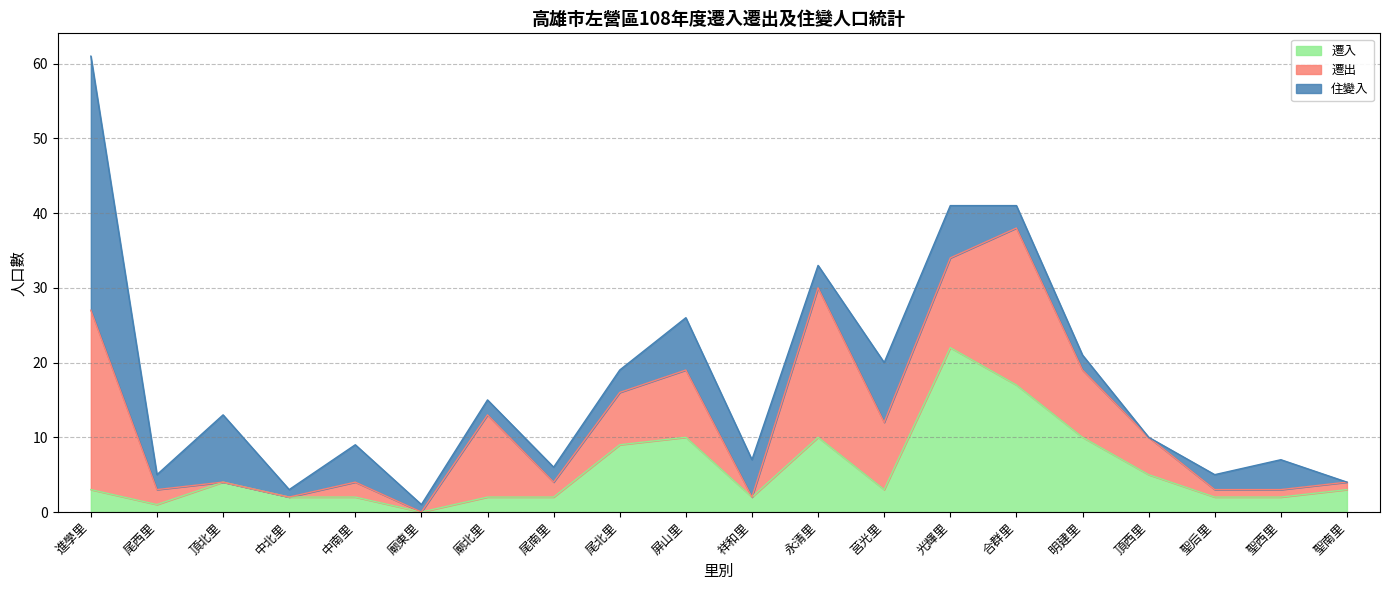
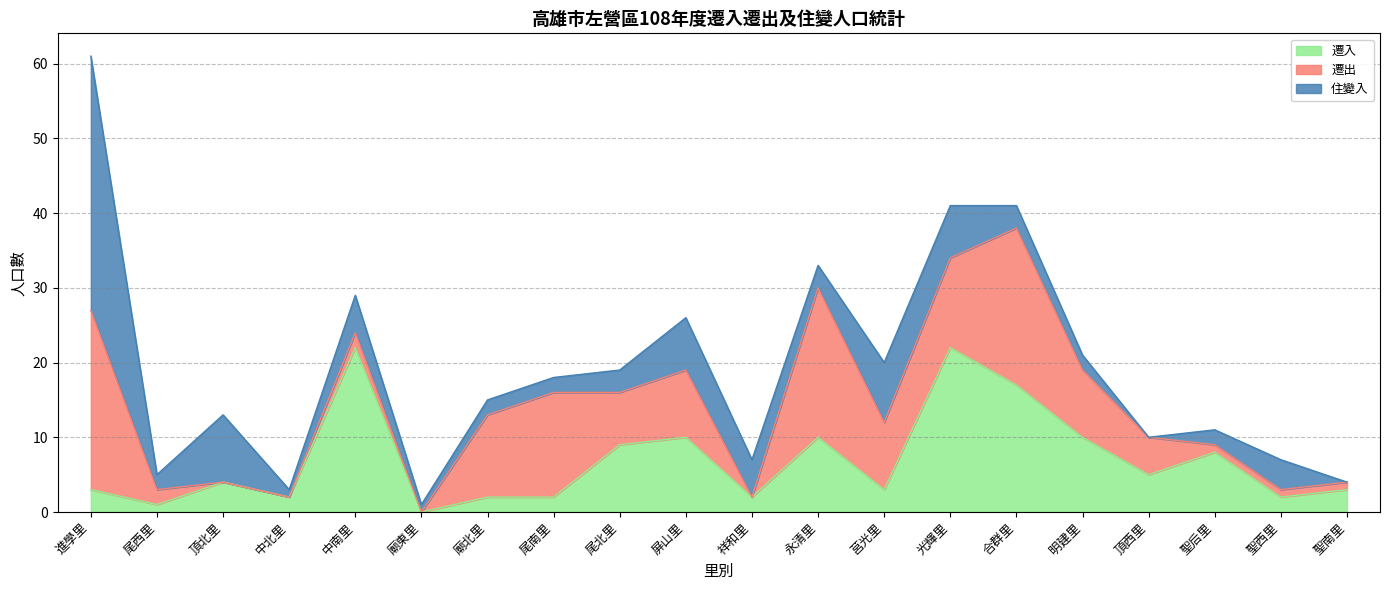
遷入, 中南里: 2 -> 22
遷出, 尾南里: 2 -> 14
遷入, 聖后里: 2 -> 8
